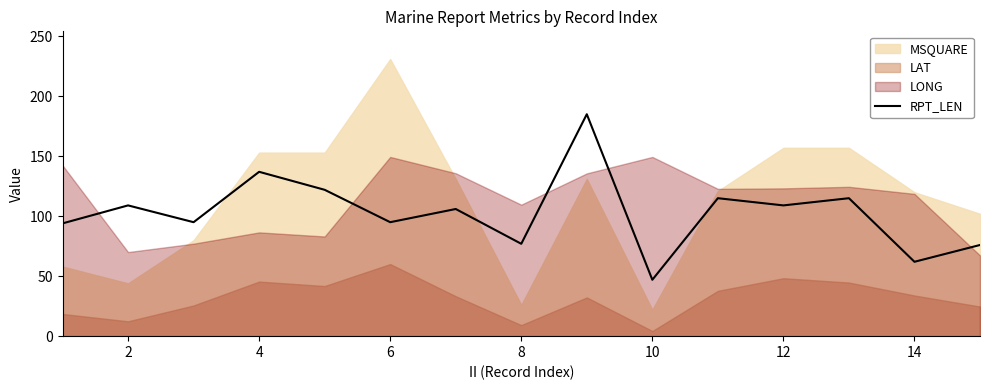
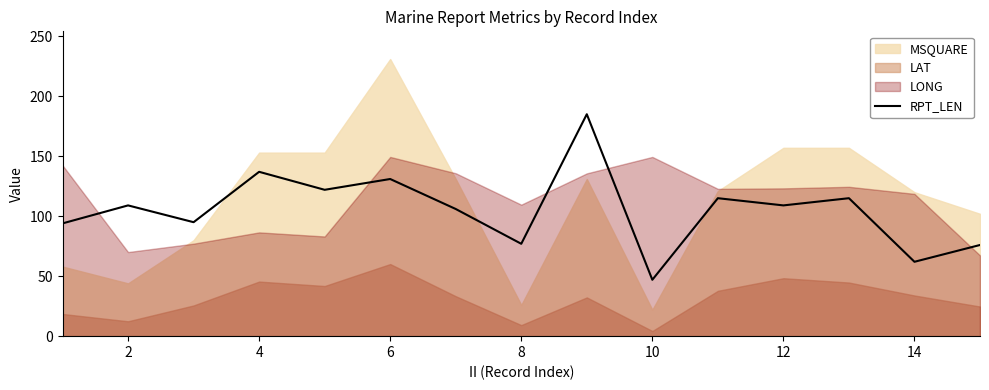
RPT_LEN, 6: 95 -> 131
